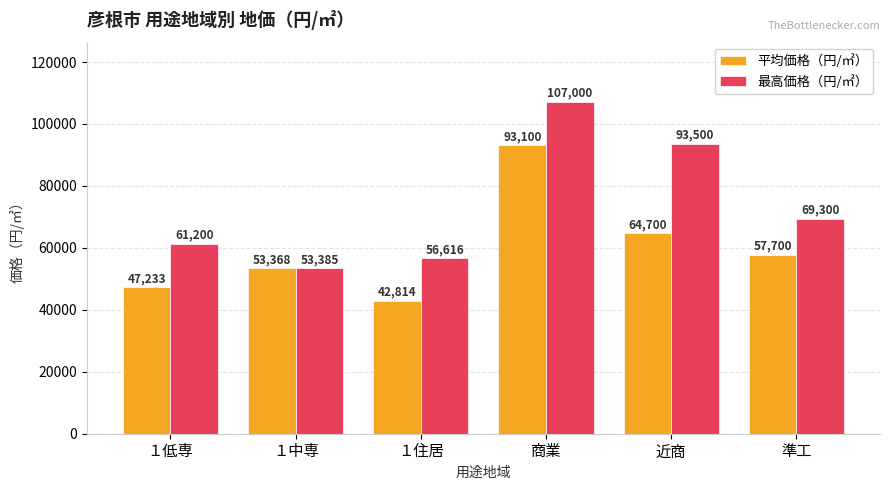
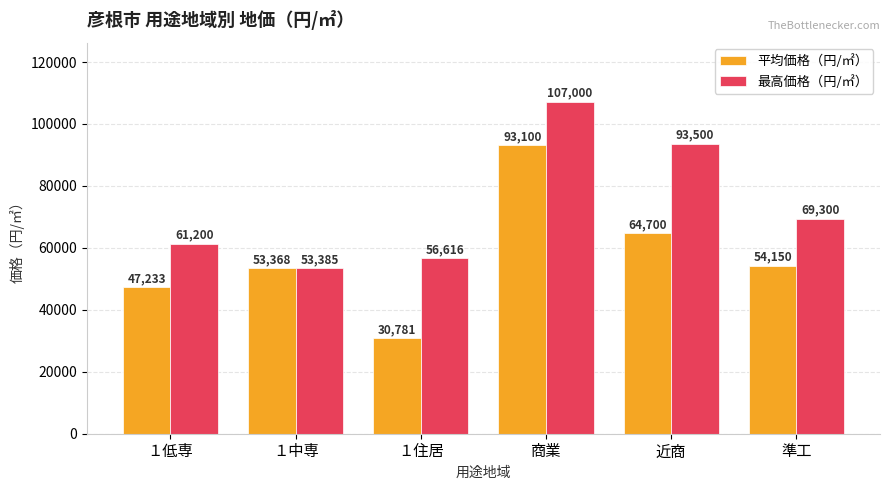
平均価格（円/㎡）, １住居: 42,814 -> 30,781
平均価格（円/㎡）, 準工: 57,700 -> 54,150
